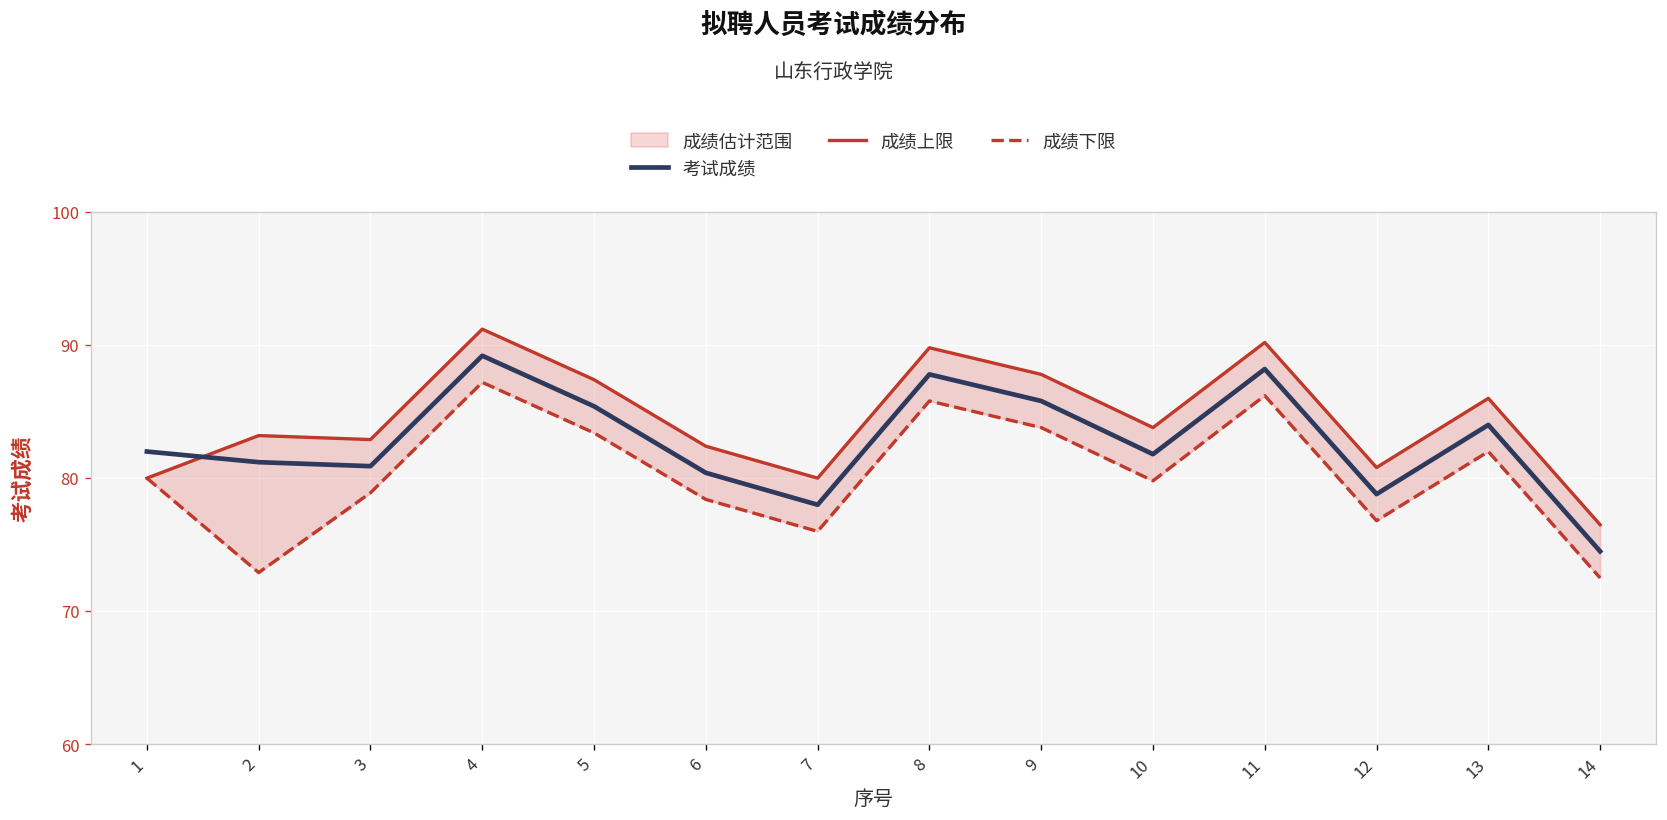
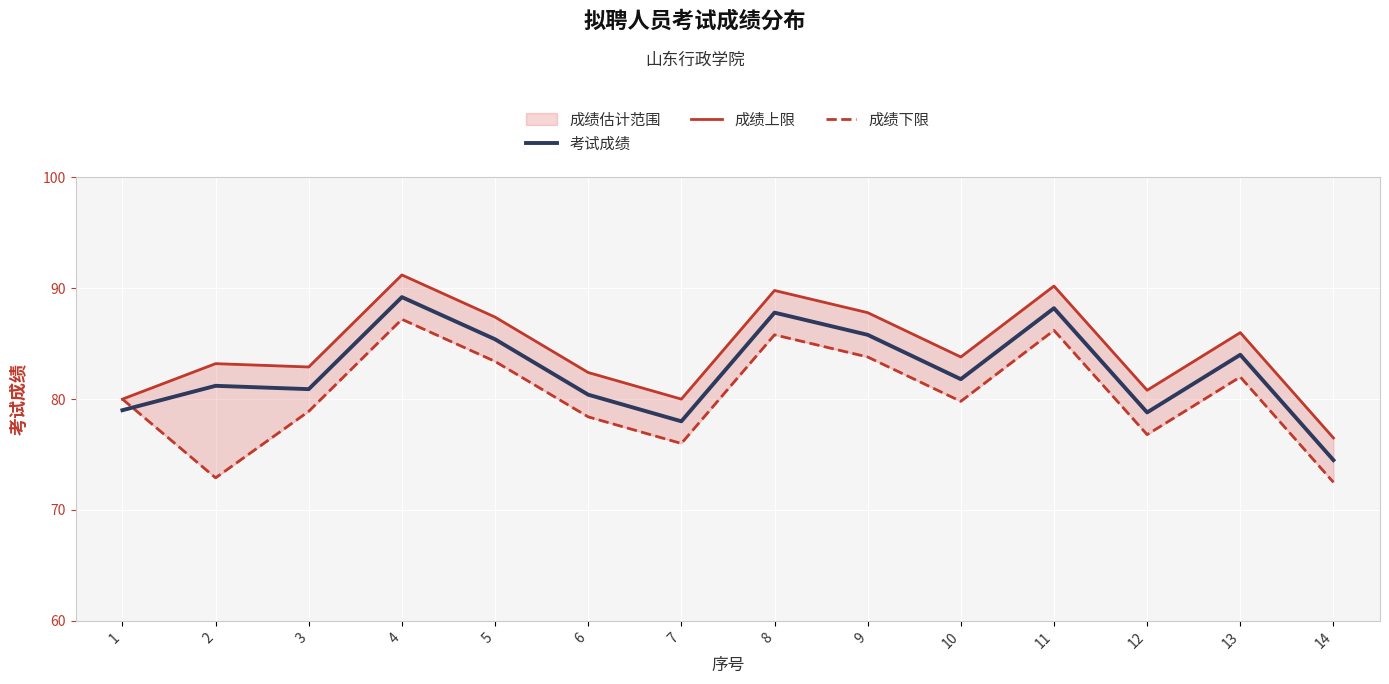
考试成绩, 1: 82 -> 79
